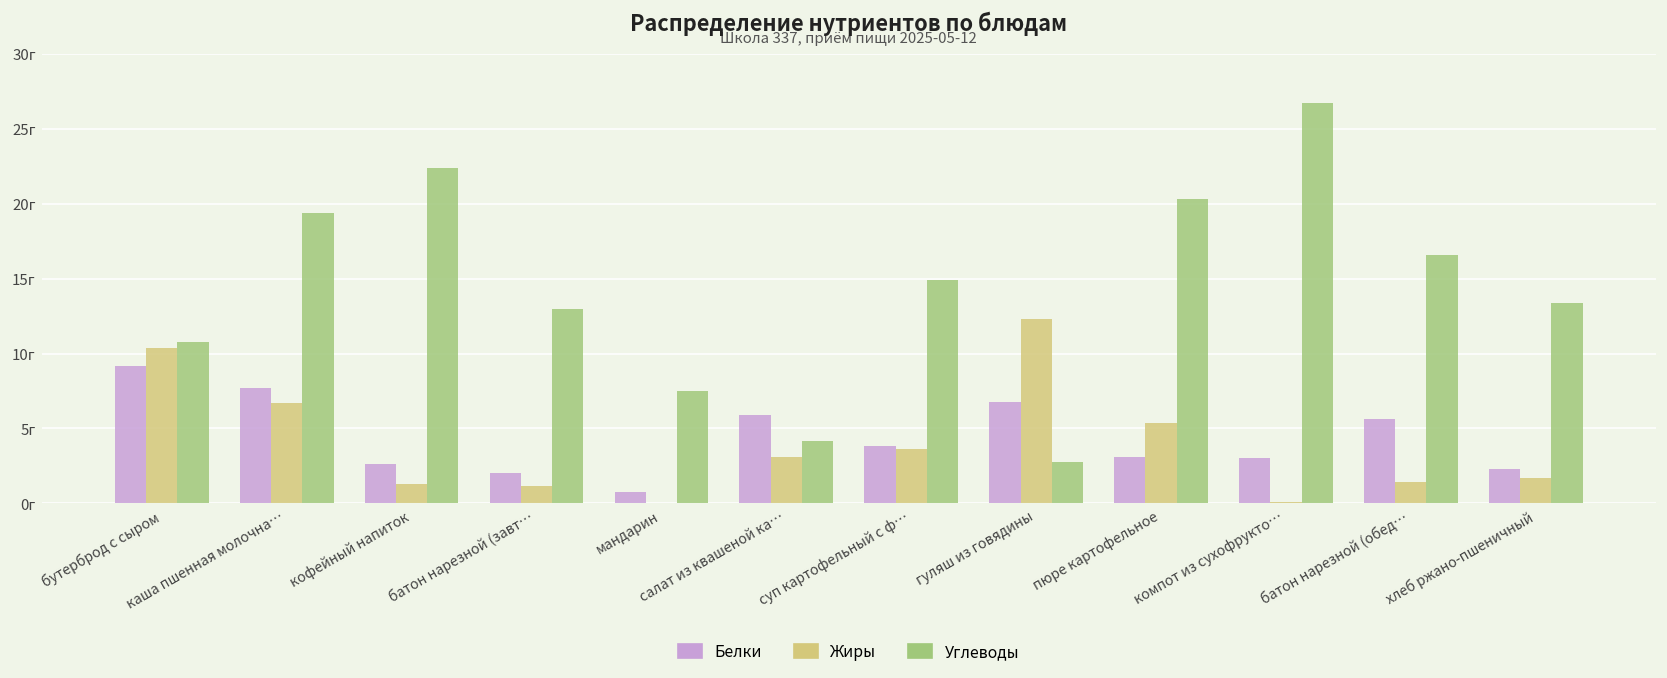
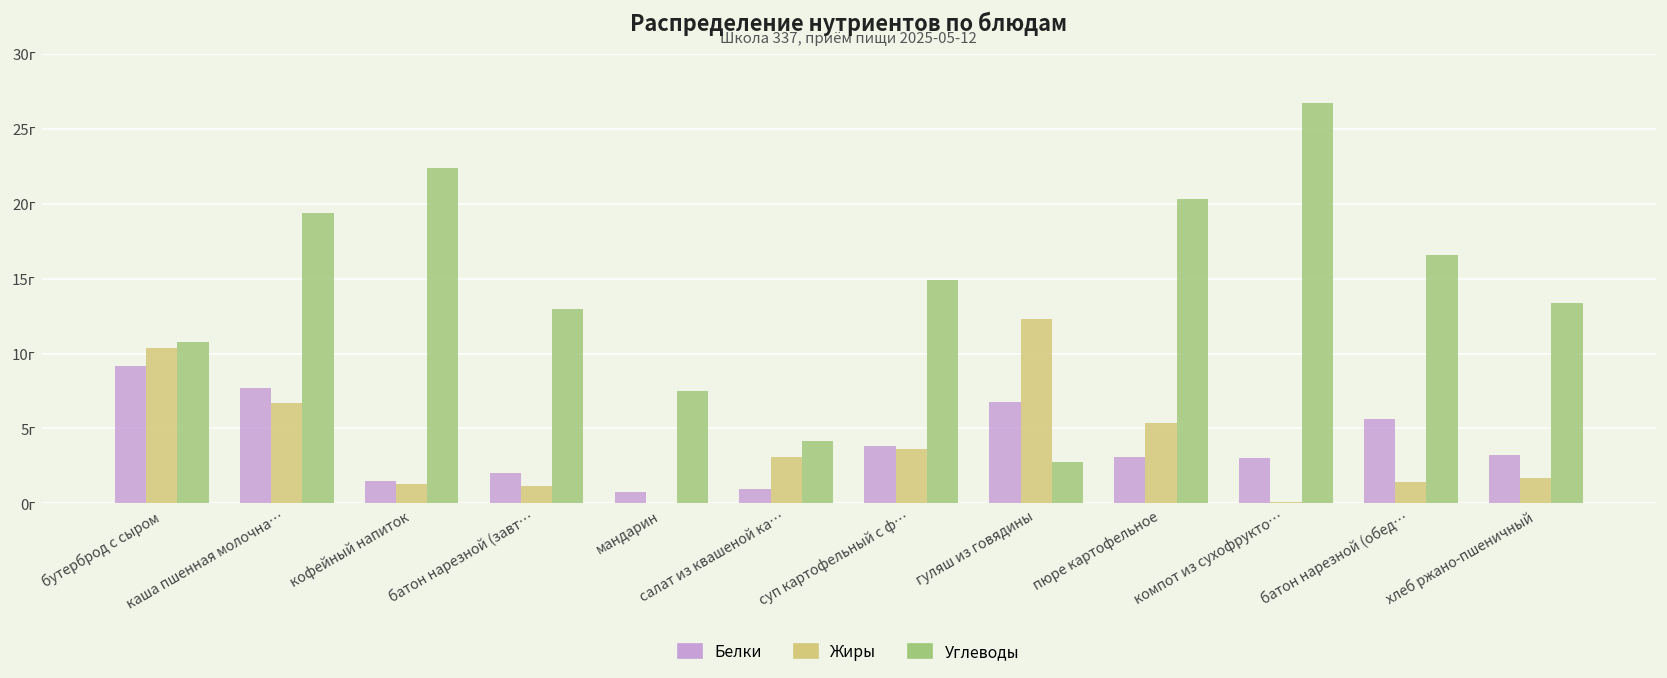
Белки, кофейный напиток: 2.6г -> 1.5г
Белки, салат из квашеной ка…: 5.9г -> 1.0г
Белки, хлеб ржано-пшеничный: 2.3г -> 3.2г
